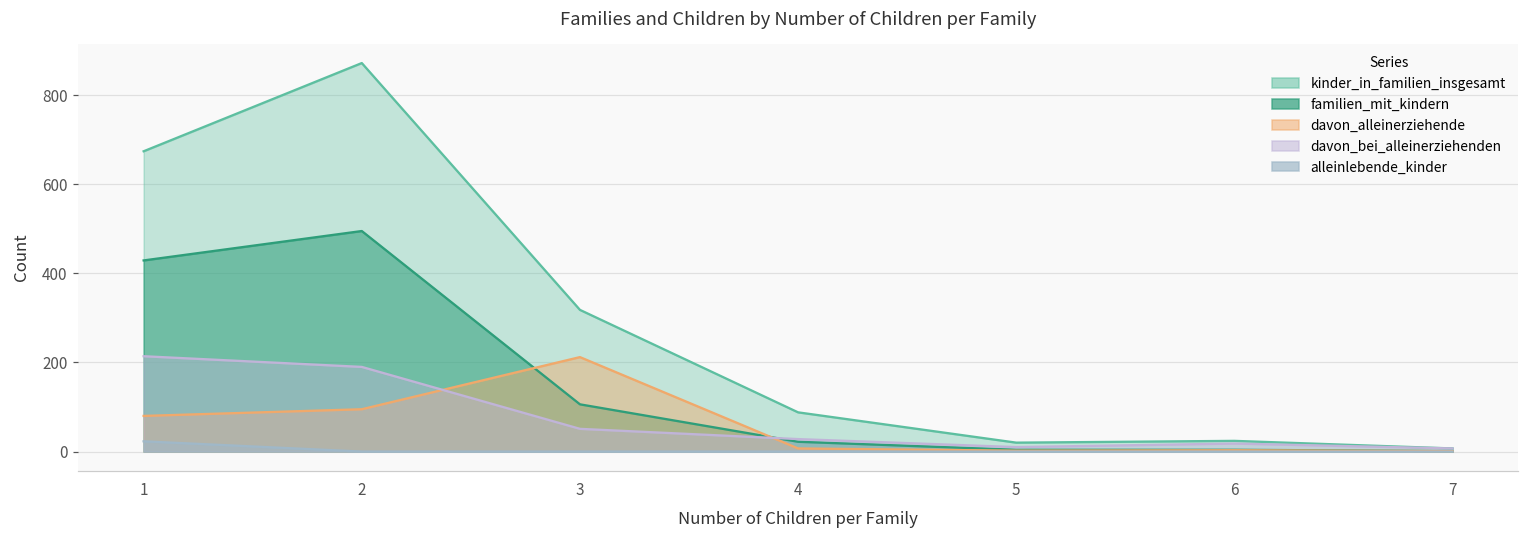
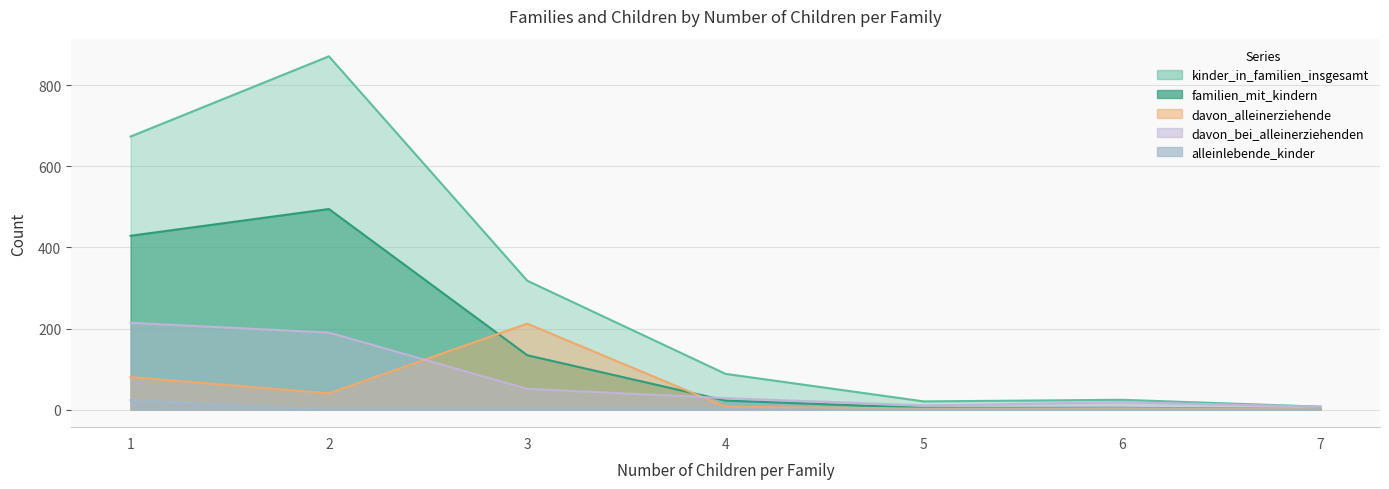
davon_alleinerziehende, 2: 100 -> 40
familien_mit_kindern, 3: 110 -> 130
